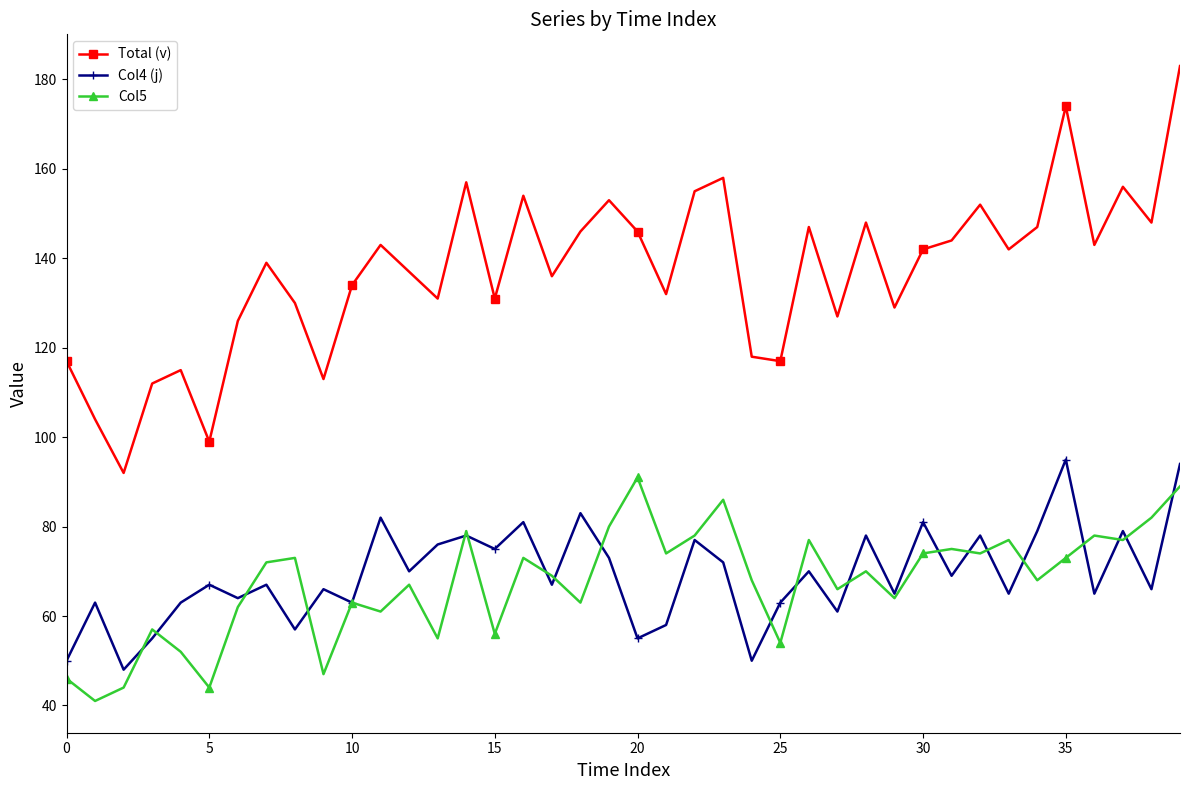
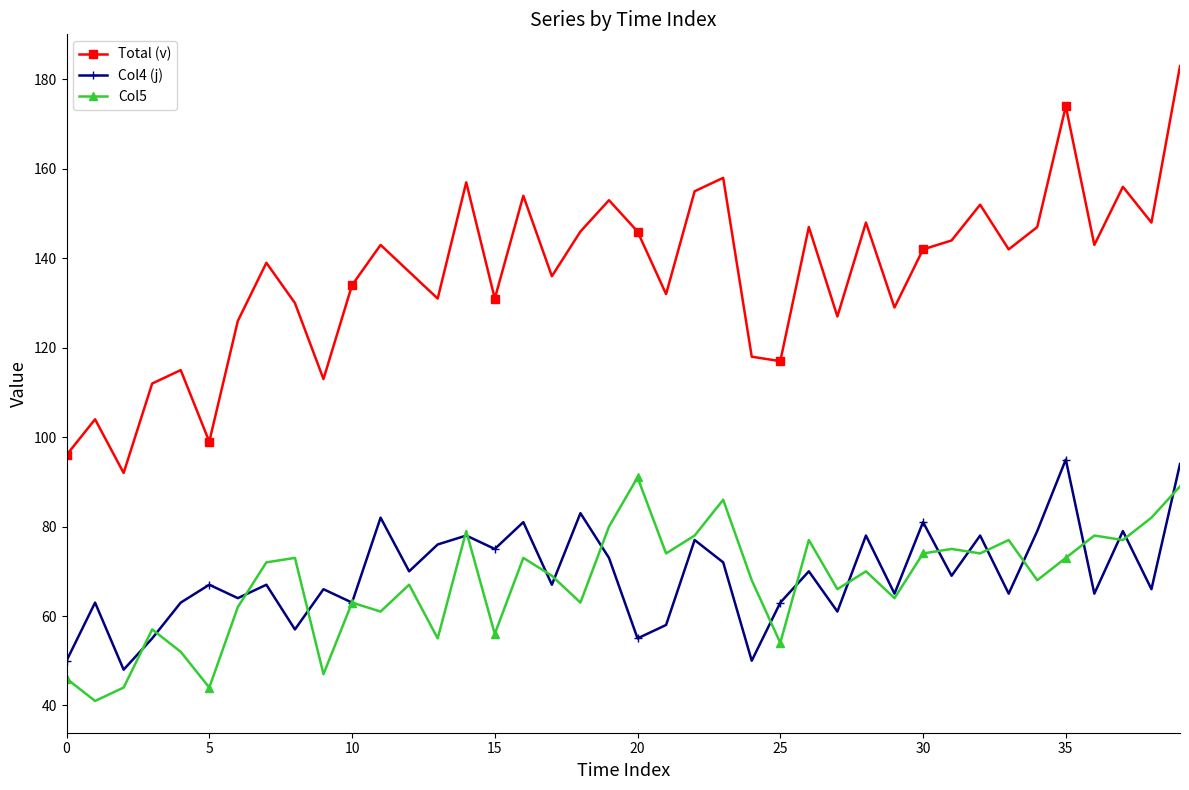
Total (v), 0: 117 -> 96
